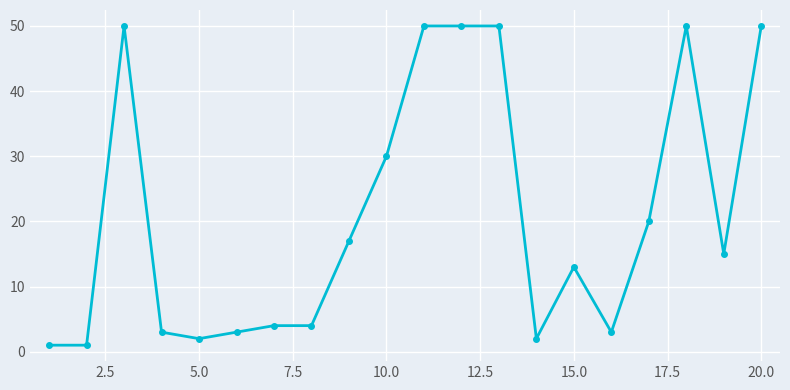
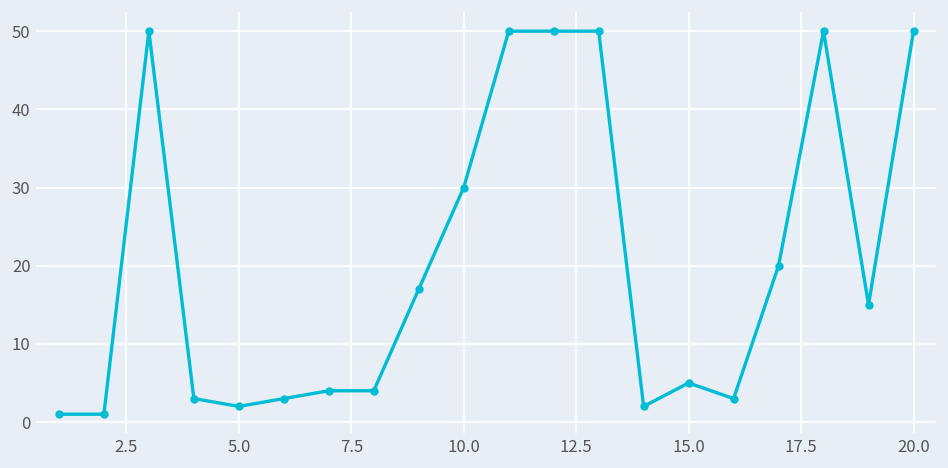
15.0: 13 -> 5
